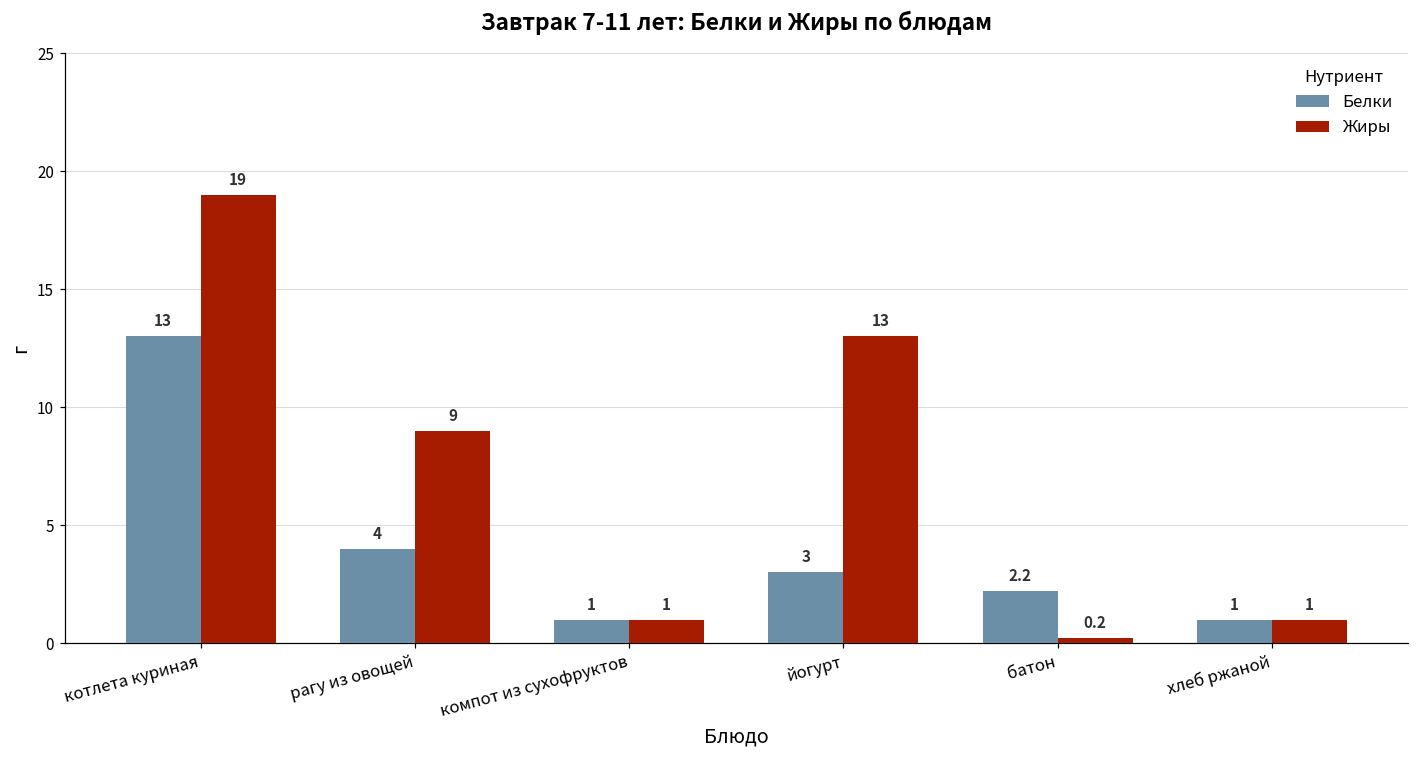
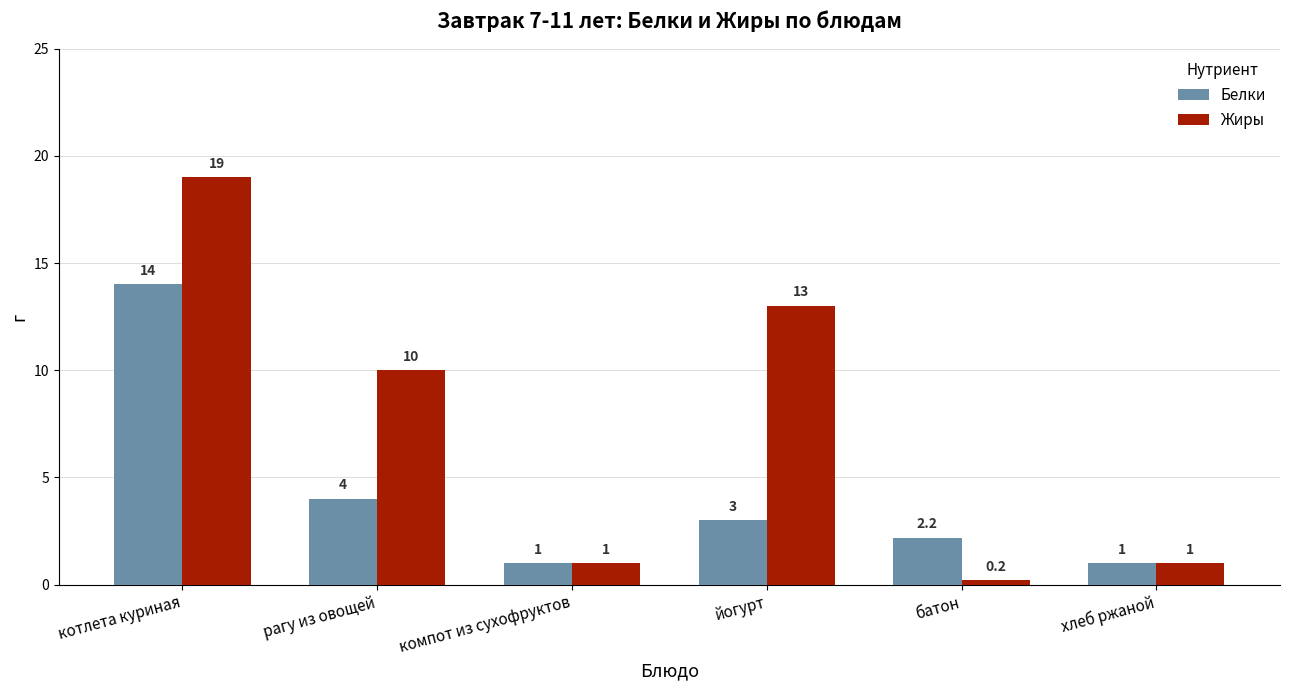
Белки, котлета куриная: 13 -> 14
Жиры, рагу из овощей: 9 -> 10
